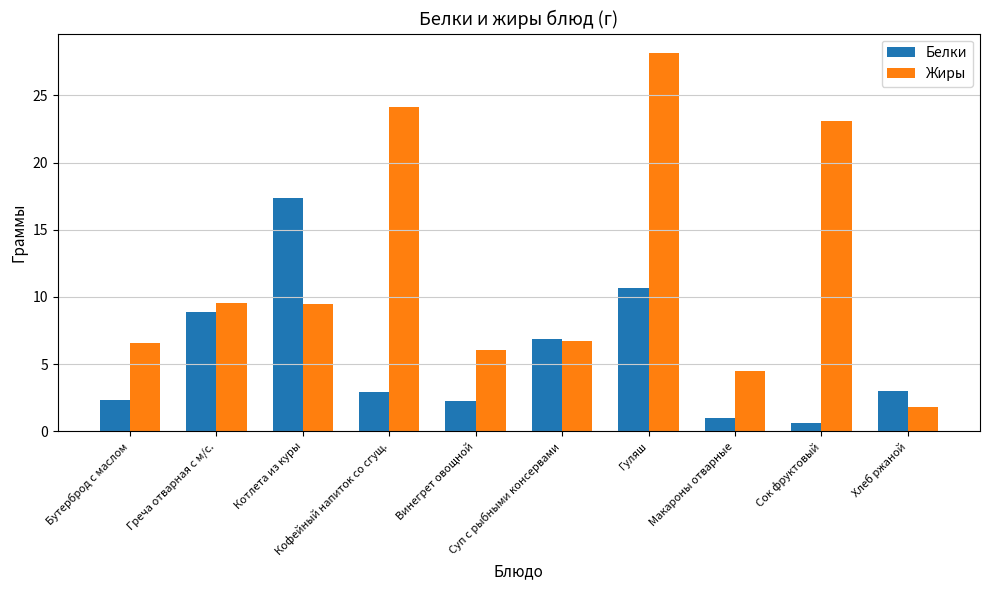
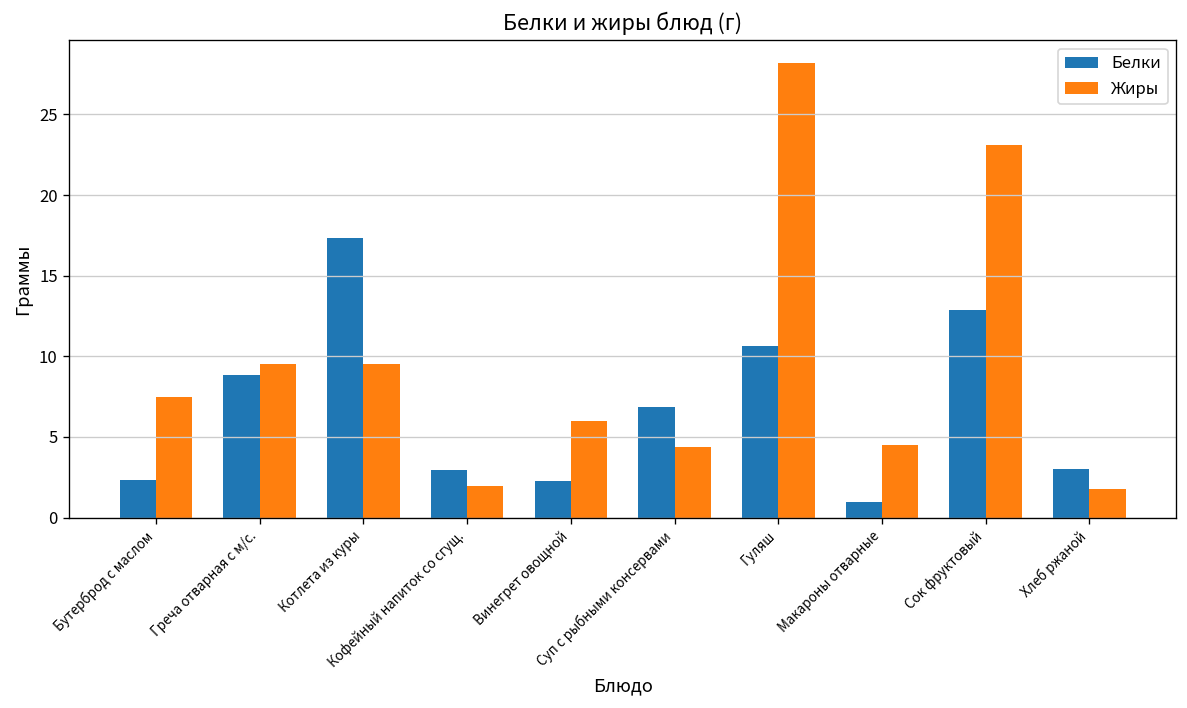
Жиры, Бутерброд с маслом: 6.5 -> 7.5
Жиры, Кофейный напиток со сгущ.: 24.2 -> 2.0
Жиры, Суп с рыбными консервами: 6.7 -> 4.4
Белки, Сок фруктовый: 0.6 -> 12.9
